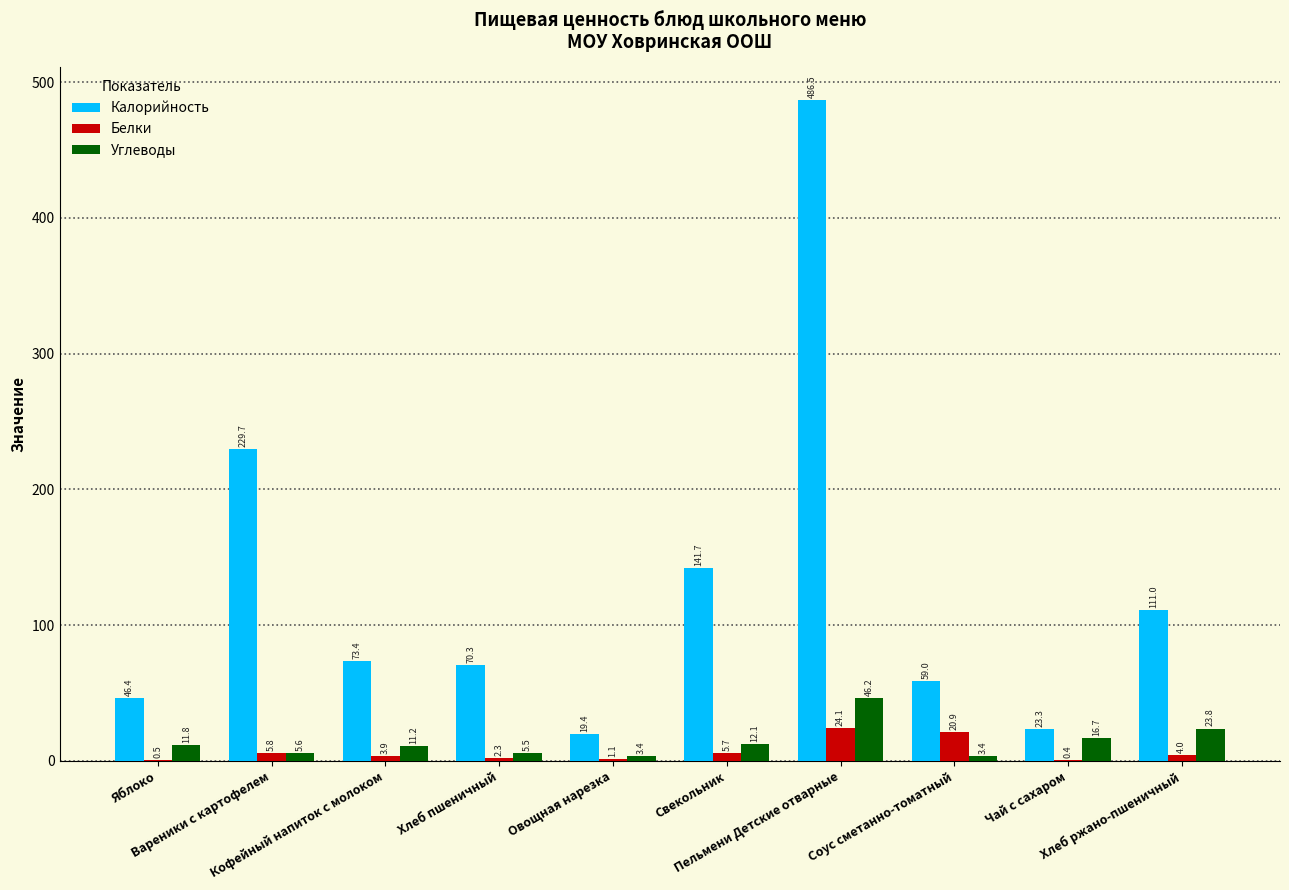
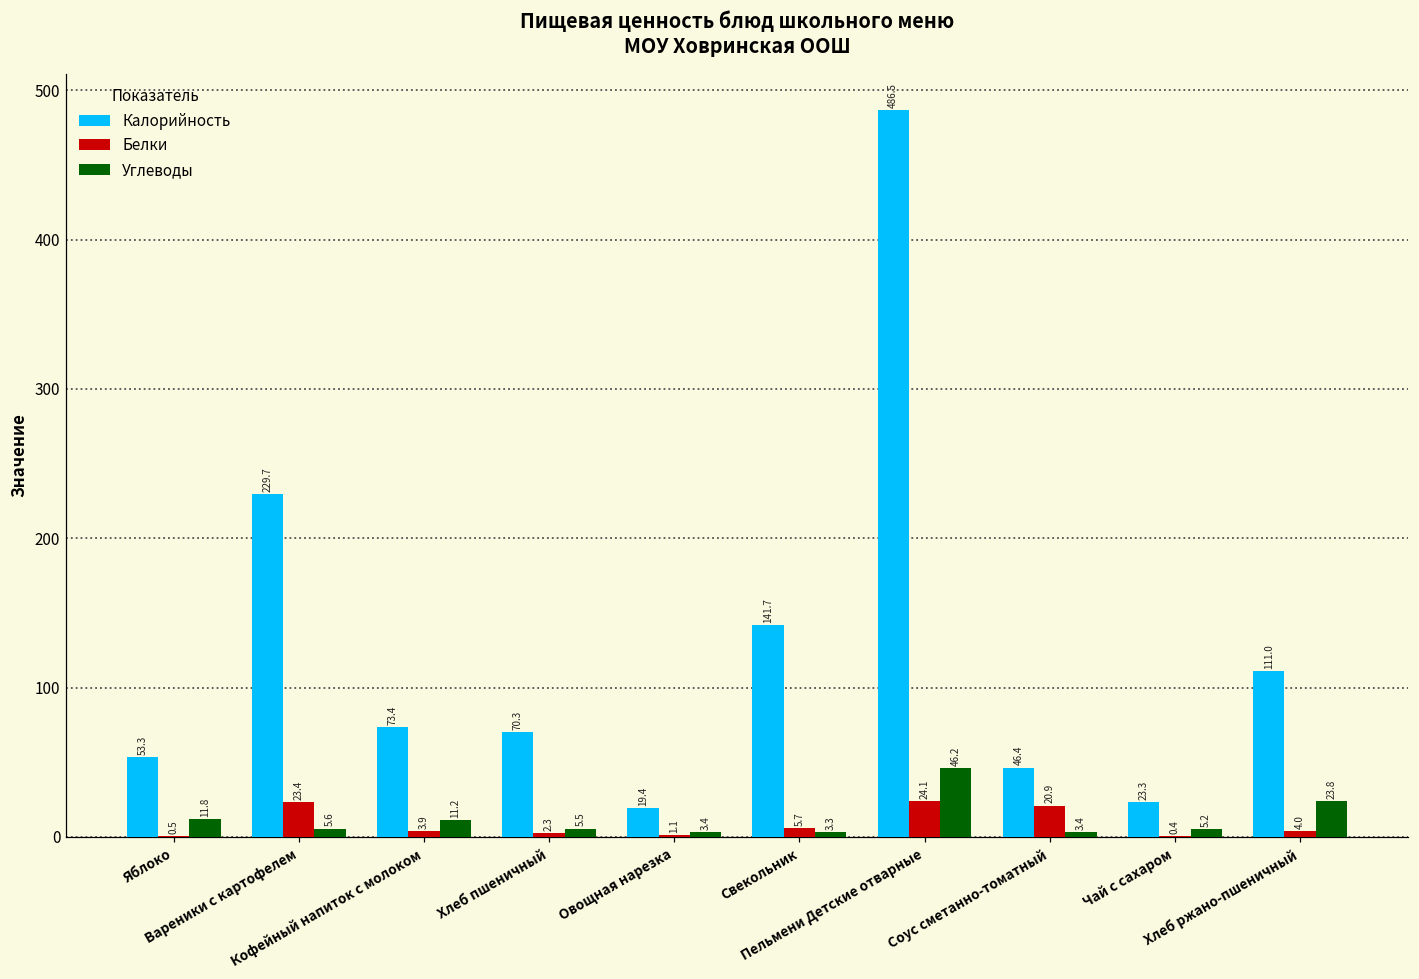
Калорийность, Яблоко: 46.4 -> 53.3
Белки, Вареники с картофелем: 5.8 -> 23.4
Углеводы, Свекольник: 12.1 -> 3.3
Калорийность, Соус сметанно-томатный: 59.0 -> 46.4
Углеводы, Чай с сахаром: 16.7 -> 5.2
